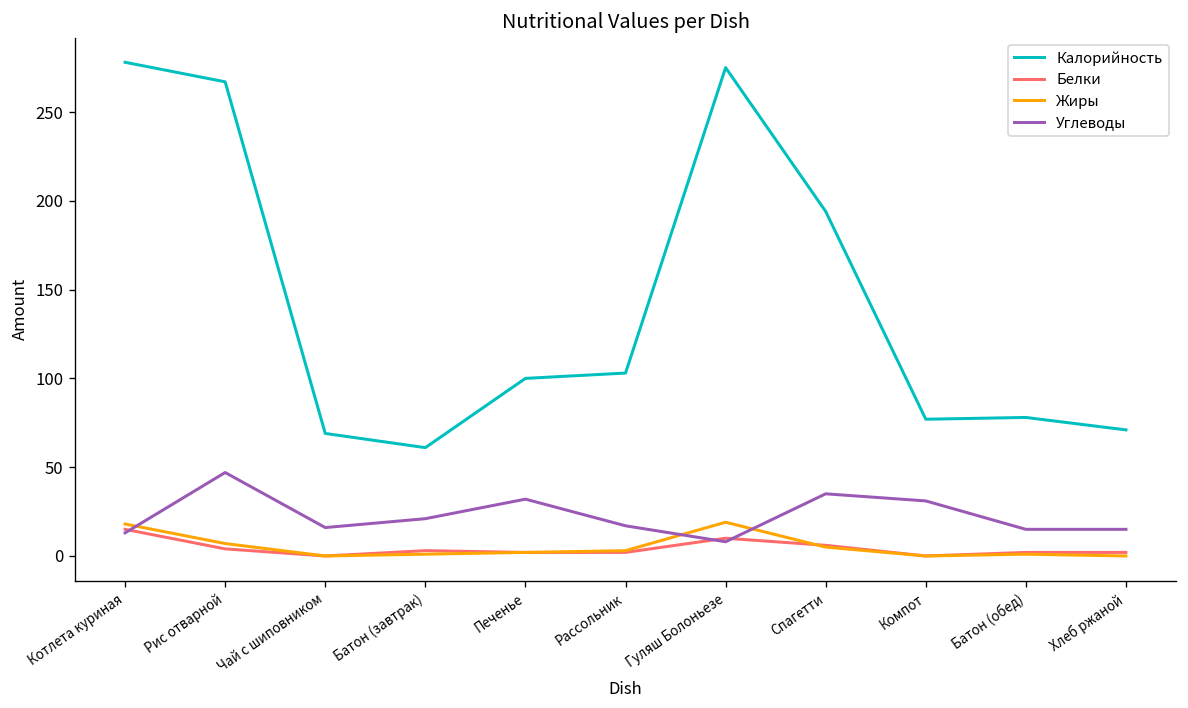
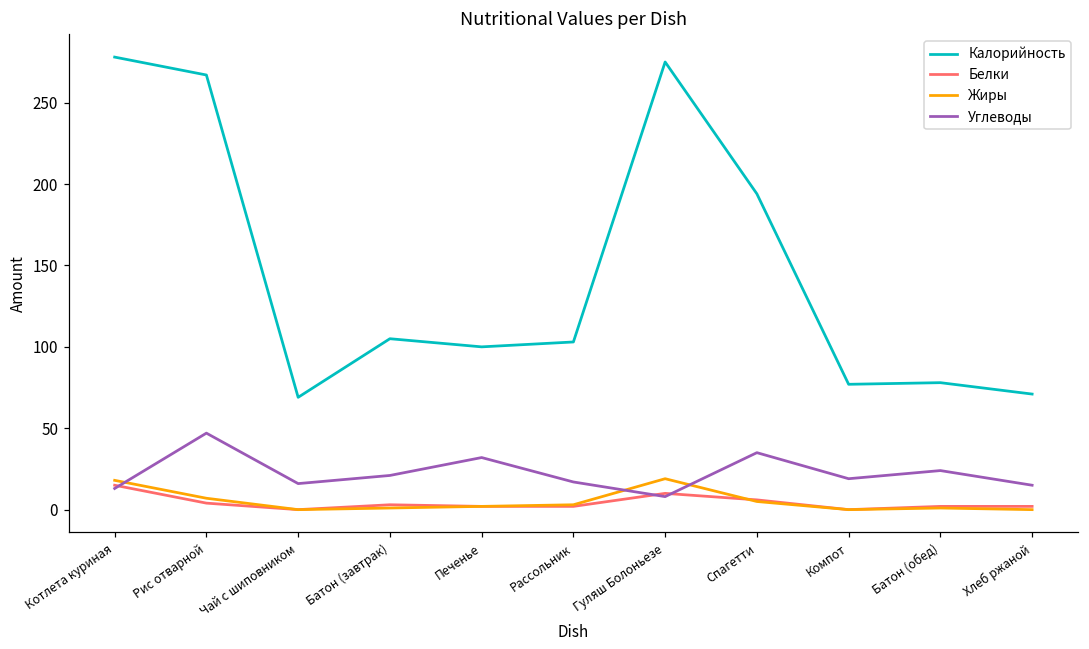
Калорийность, Батон (завтрак): 61 -> 105
Углеводы, Компот: 31 -> 19
Углеводы, Батон (обед): 15 -> 24
